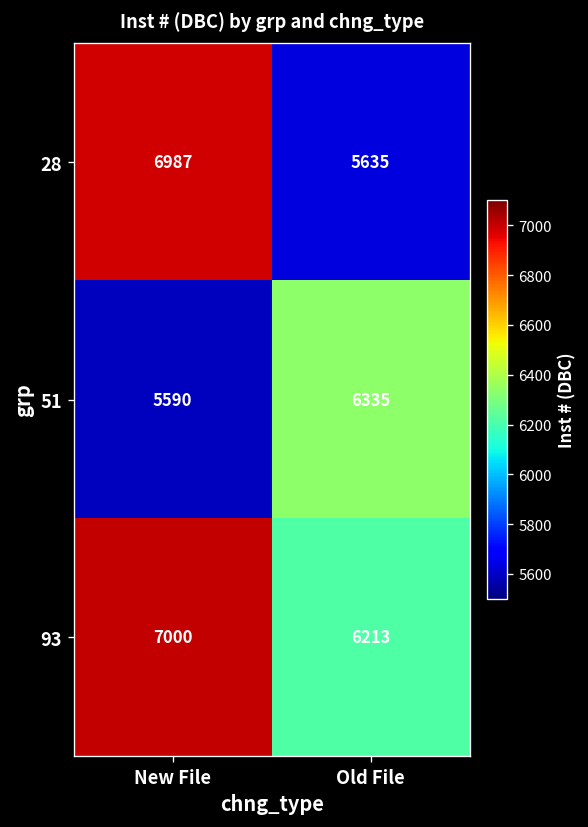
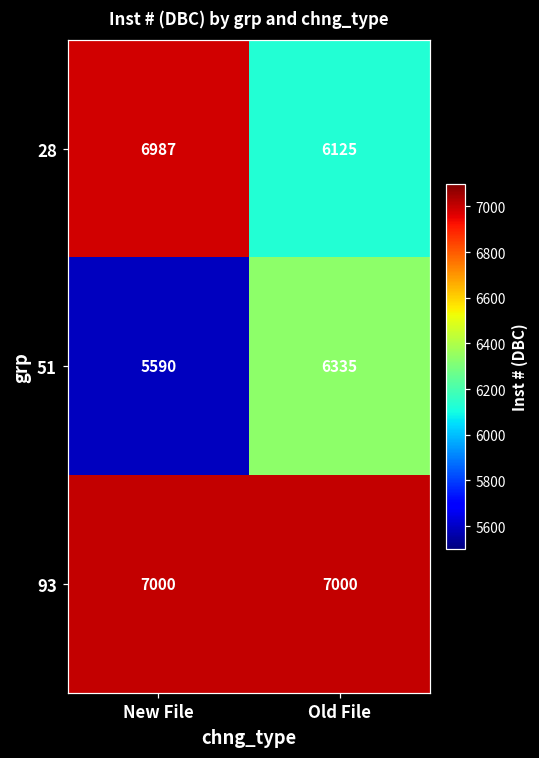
28, Old File: 5635 -> 6125
93, Old File: 6213 -> 7000
